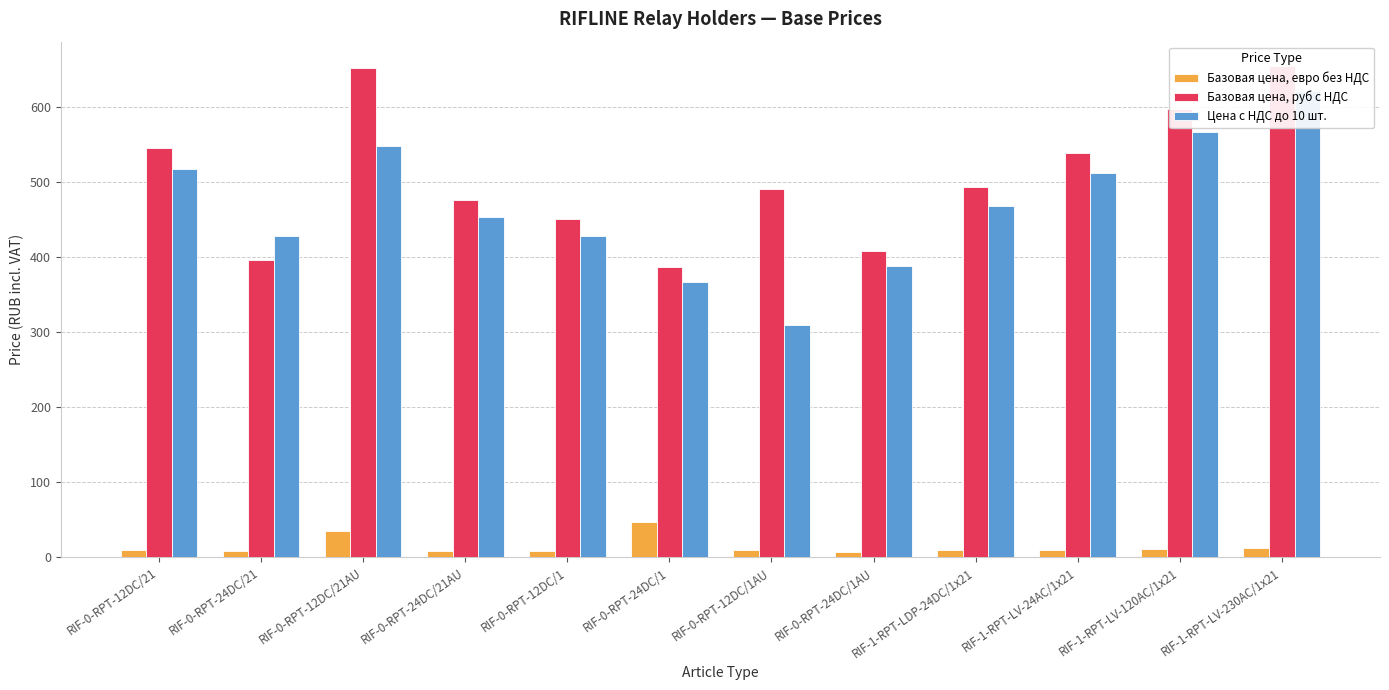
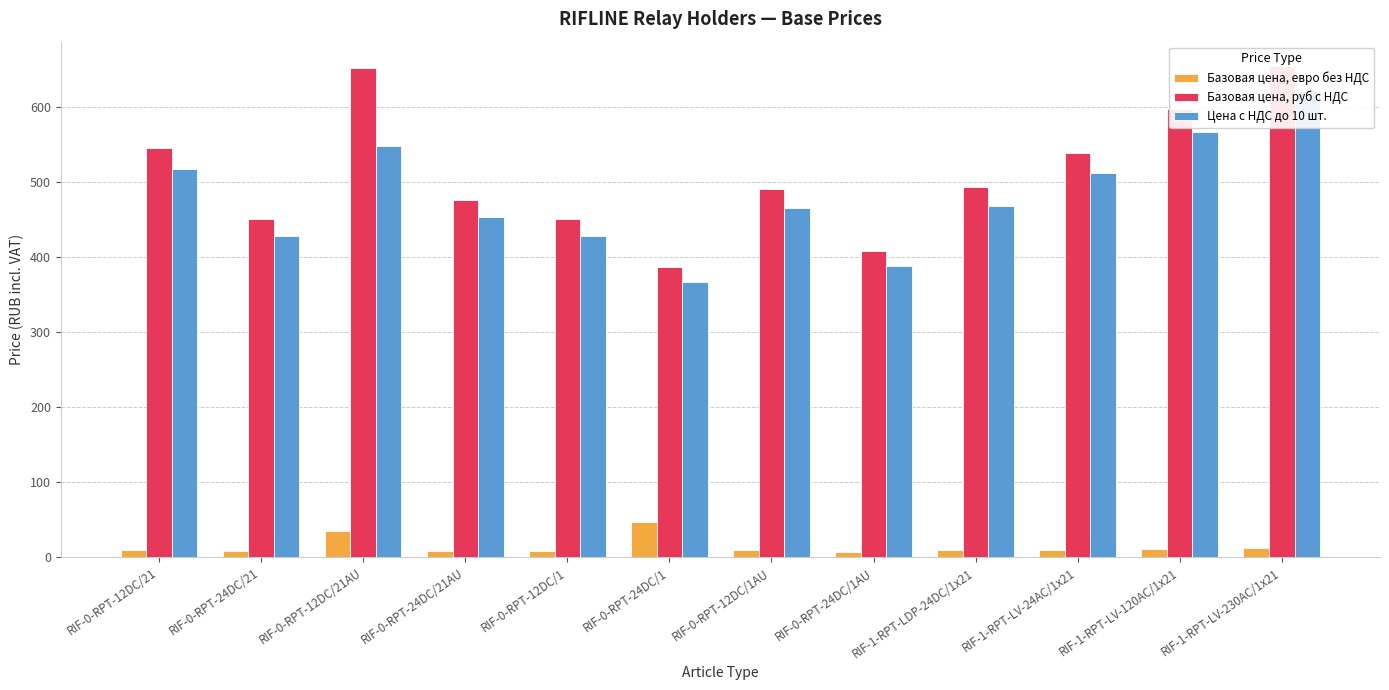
Базовая цена, руб с НДС, RIF-0-RPT-24DC/21: 400 -> 450
Цена с НДС до 10 шт., RIF-0-RPT-12DC/1AU: 310 -> 470
